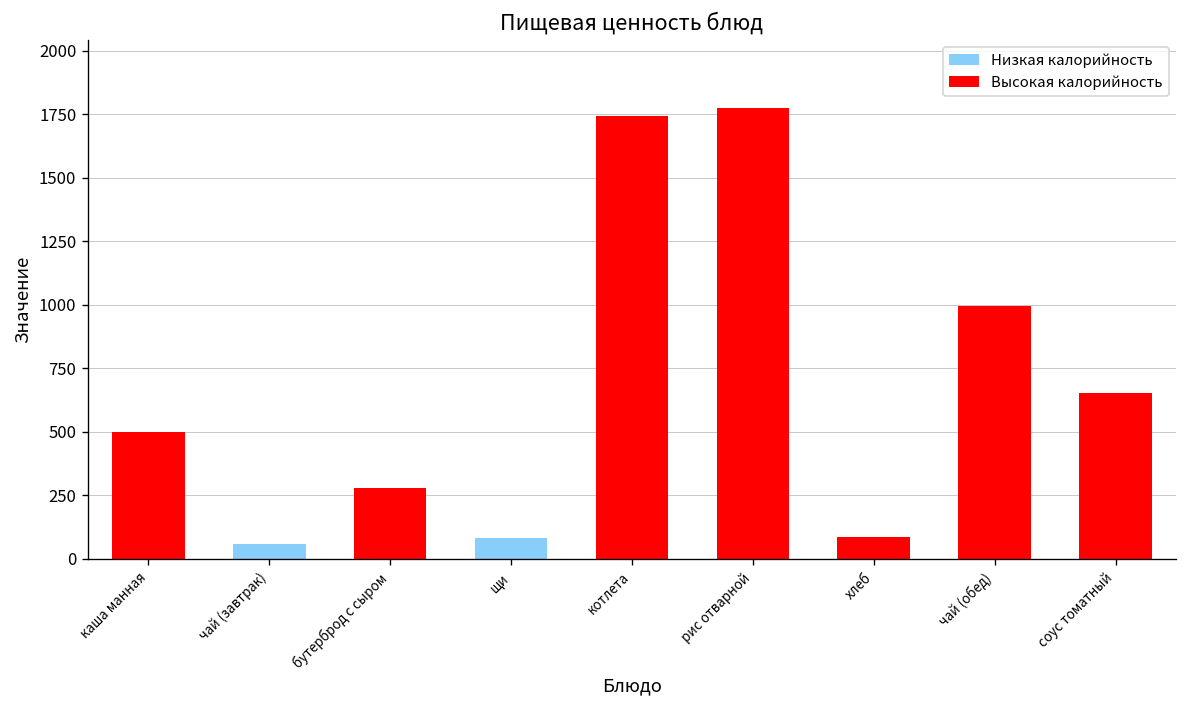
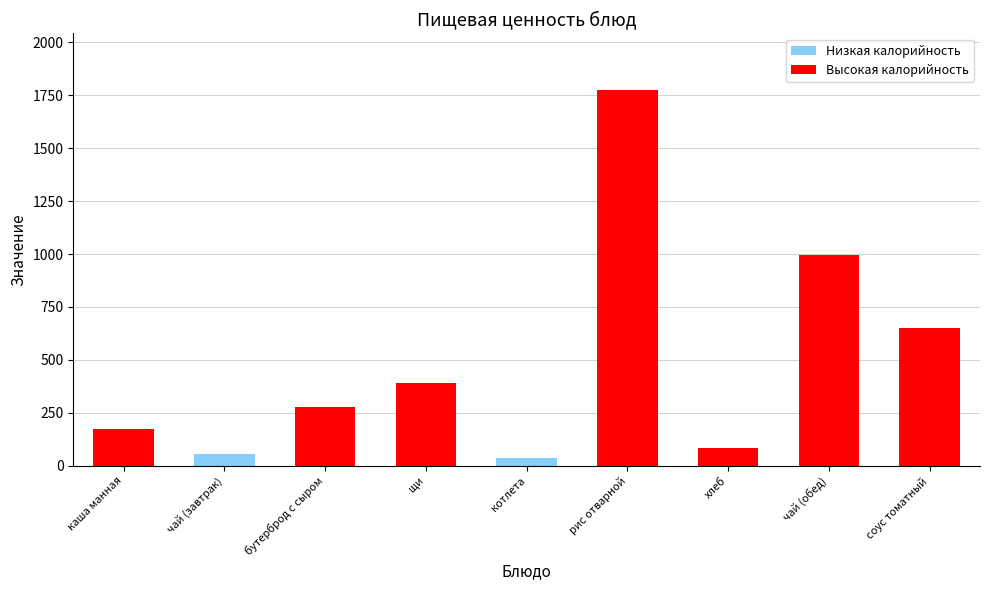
каша манная: 500 -> 170
щи: 80 -> 390
котлета: 1740 -> 40
